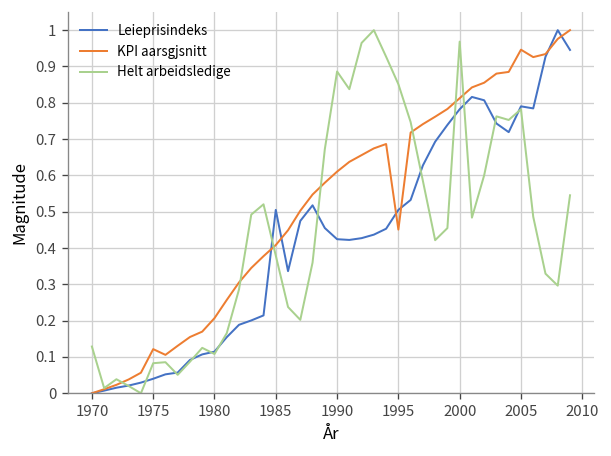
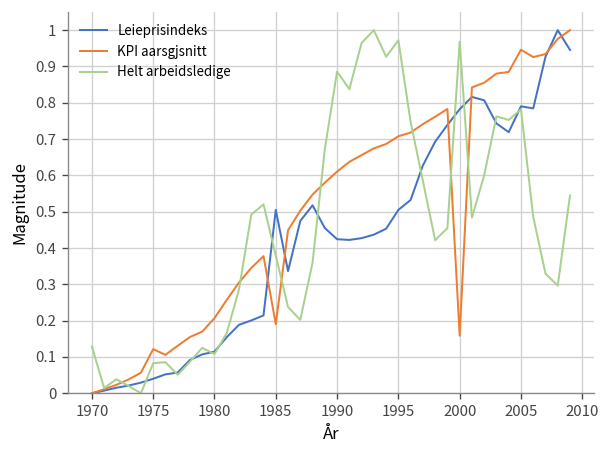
KPI aarsgjsnitt, 1985: 0.41 -> 0.19
KPI aarsgjsnitt, 1995: 0.45 -> 0.71
Helt arbeidsledige, 1995: 0.85 -> 0.97
KPI aarsgjsnitt, 2000: 0.81 -> 0.16
